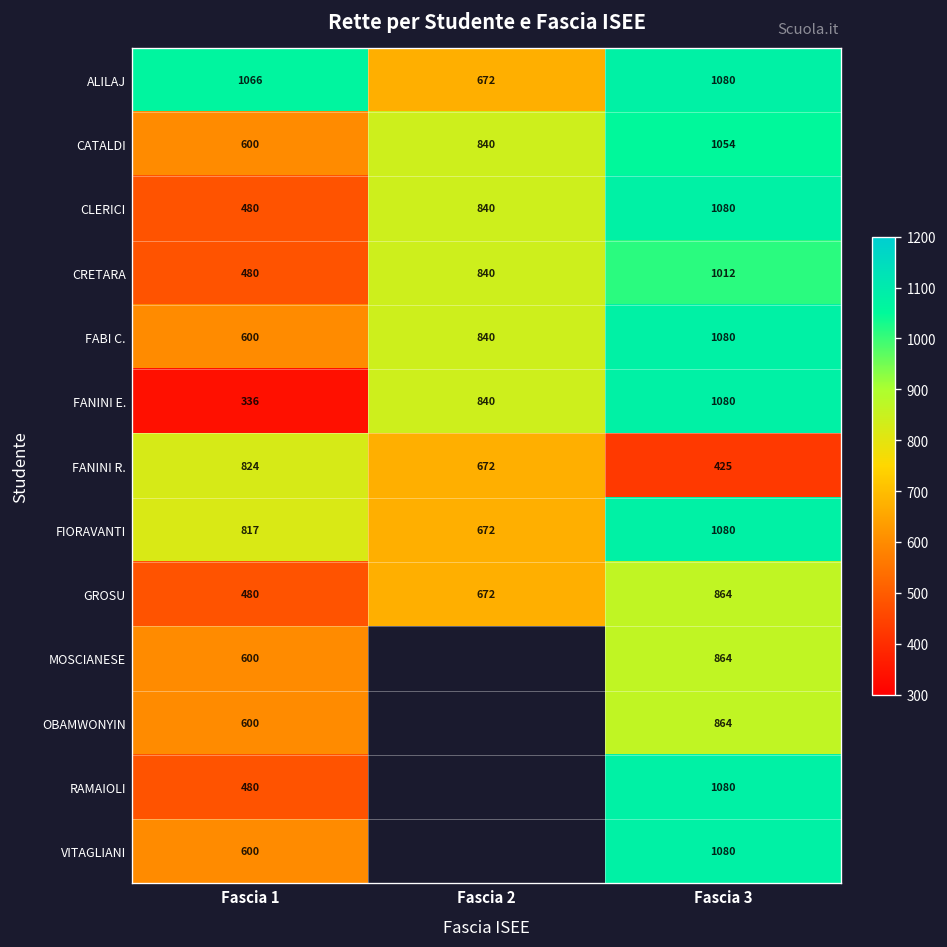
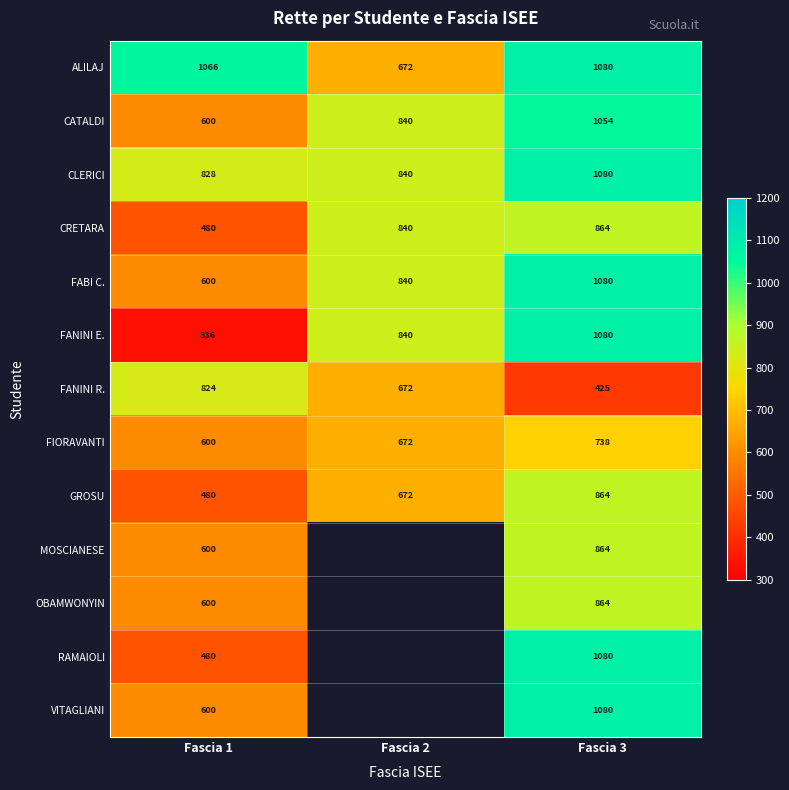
CLERICI, Fascia 1: 480 -> 828
CRETARA, Fascia 3: 1012 -> 864
FIORAVANTI, Fascia 1: 817 -> 600
FIORAVANTI, Fascia 3: 1080 -> 738
